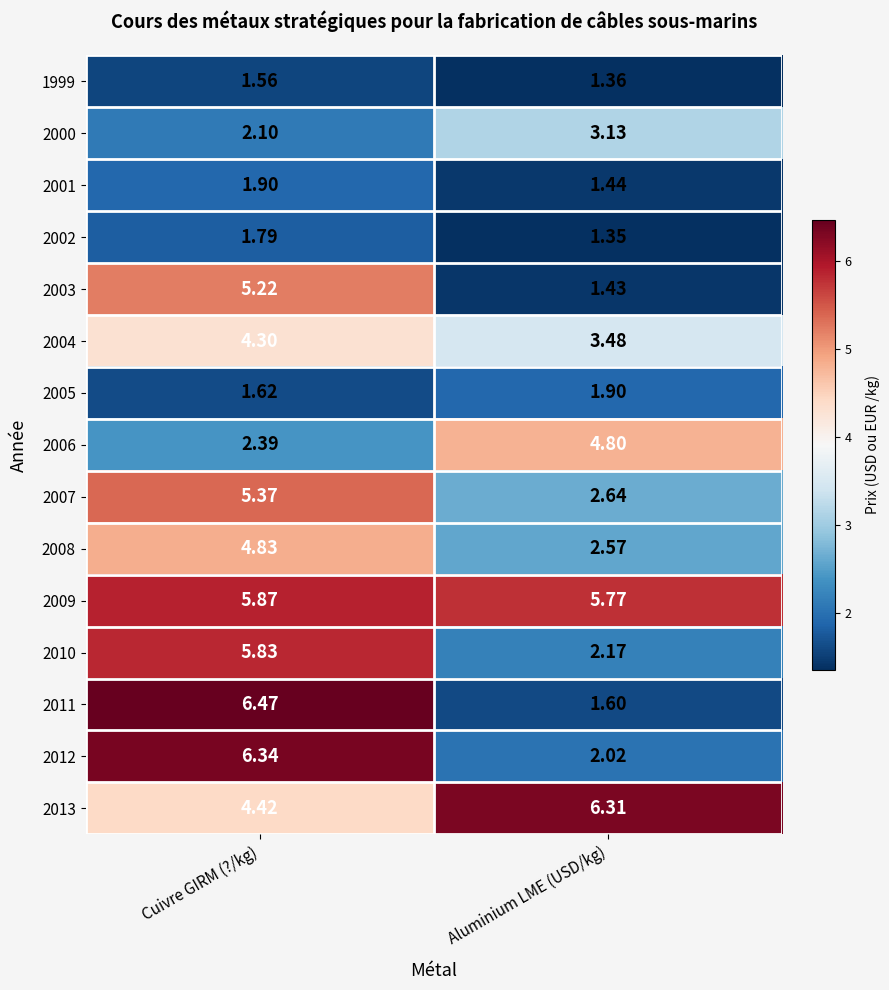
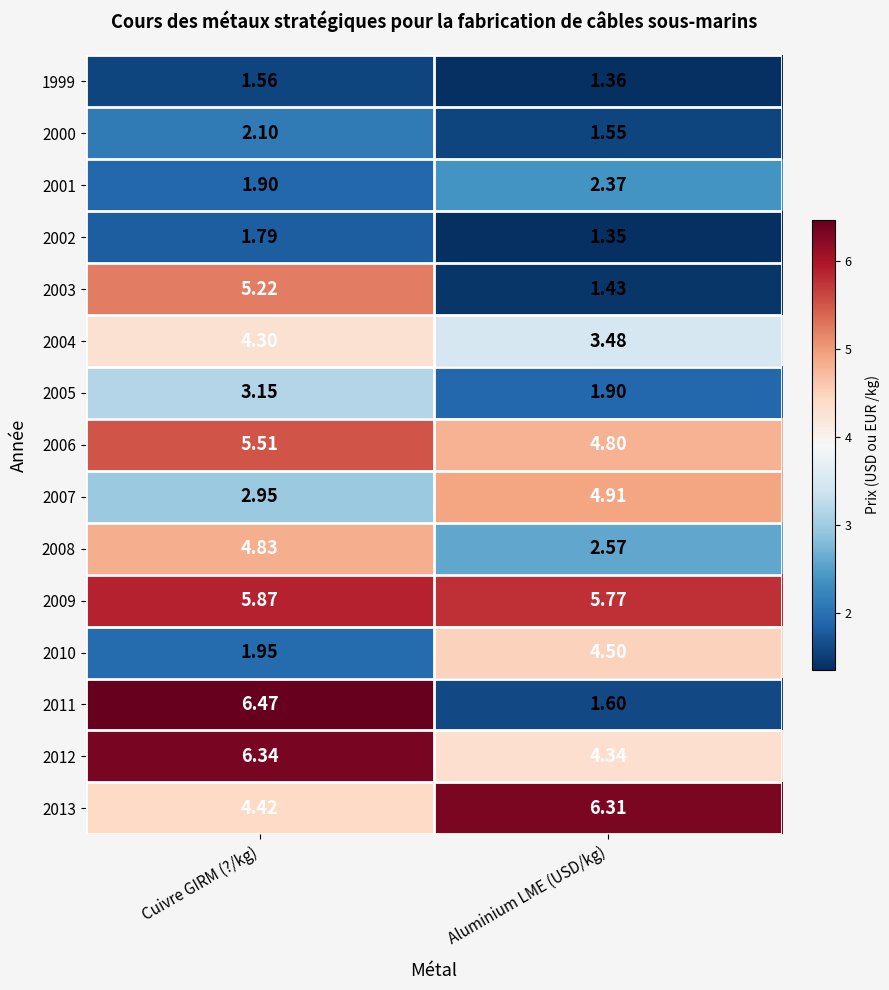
2000, Aluminium LME (USD/kg): 3.13 -> 1.55
2001, Aluminium LME (USD/kg): 1.44 -> 2.37
2005, Cuivre GIRM (?/kg): 1.62 -> 3.15
2006, Cuivre GIRM (?/kg): 2.39 -> 5.51
2007, Cuivre GIRM (?/kg): 5.37 -> 2.95
2007, Aluminium LME (USD/kg): 2.64 -> 4.91
2010, Cuivre GIRM (?/kg): 5.83 -> 1.95
2010, Aluminium LME (USD/kg): 2.17 -> 4.50
2012, Aluminium LME (USD/kg): 2.02 -> 4.34
